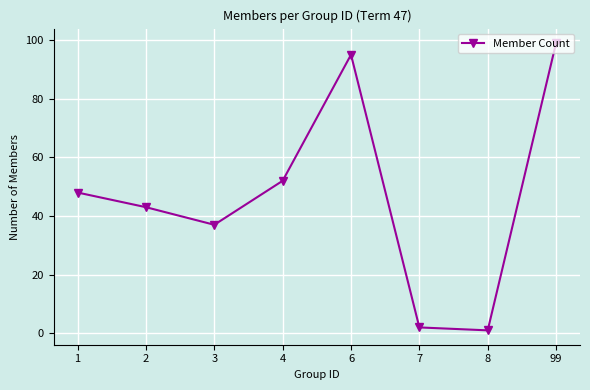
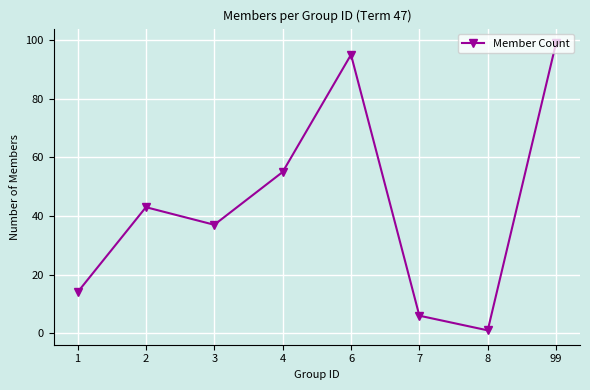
1: 48 -> 14
4: 52 -> 55
7: 2 -> 6
